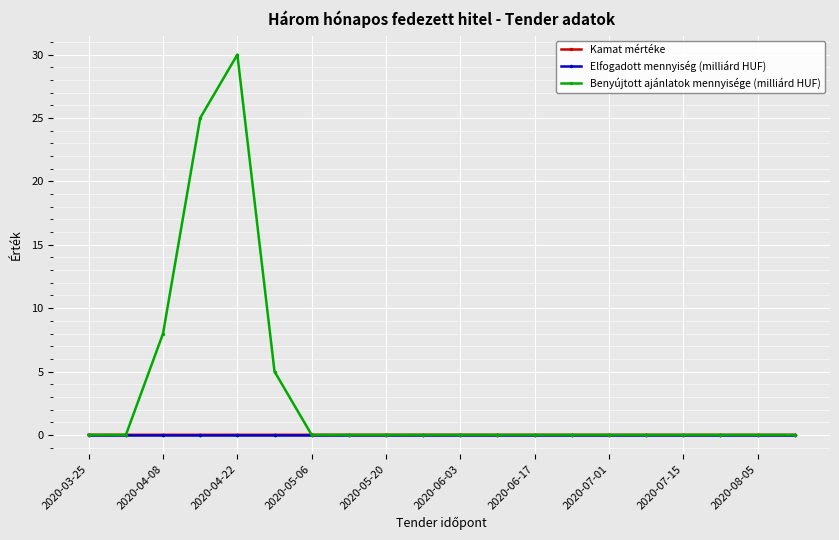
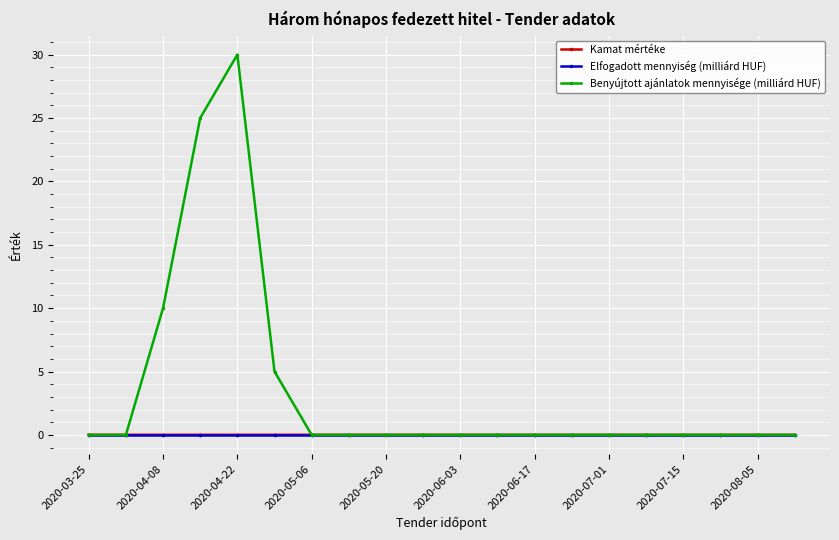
Benyújtott ajánlatok mennyisége (milliárd HUF), 2020-04-08: 8 -> 10
